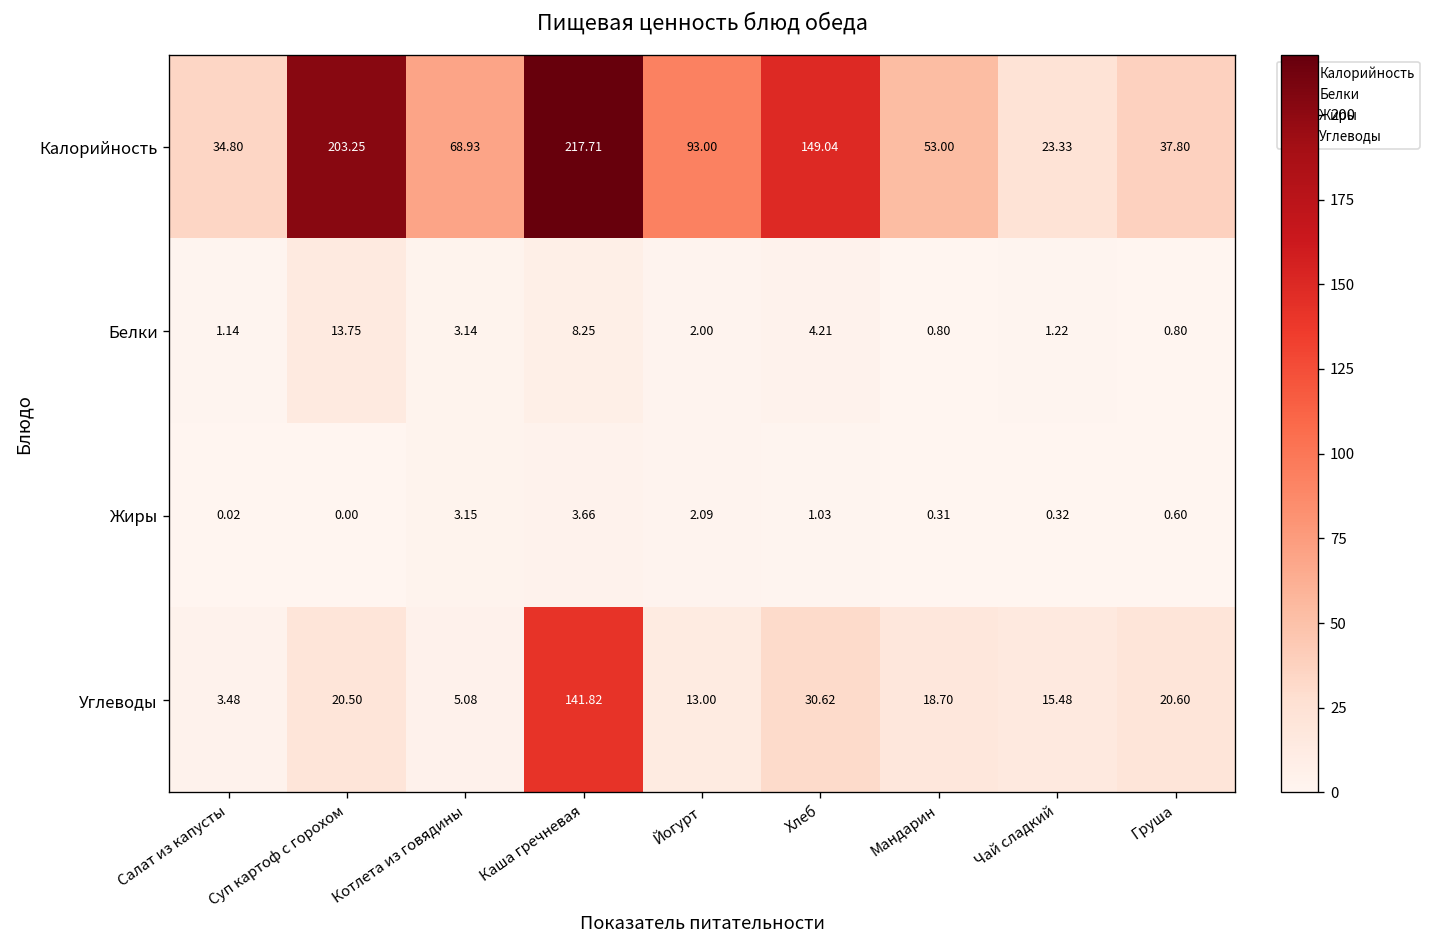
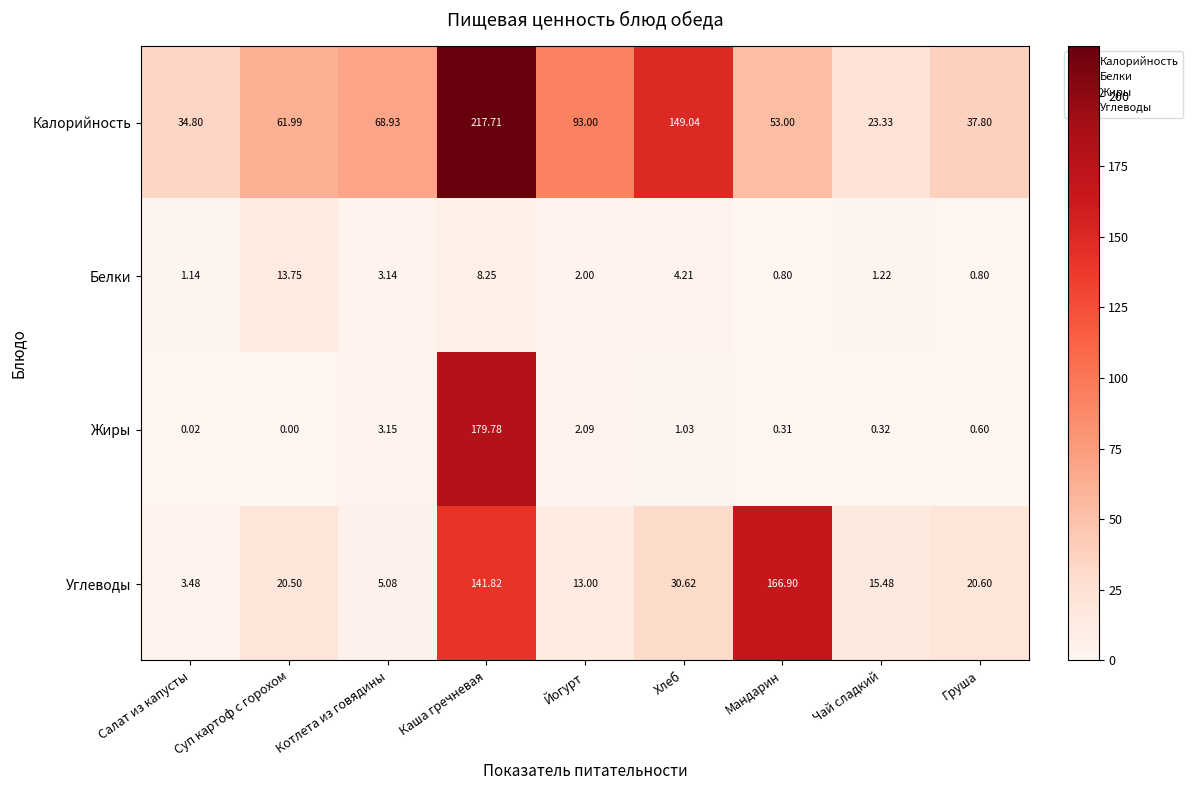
Калорийность, Суп картоф с горохом: 203.25 -> 61.99
Жиры, Каша гречневая: 3.66 -> 179.78
Углеводы, Мандарин: 18.70 -> 166.90
